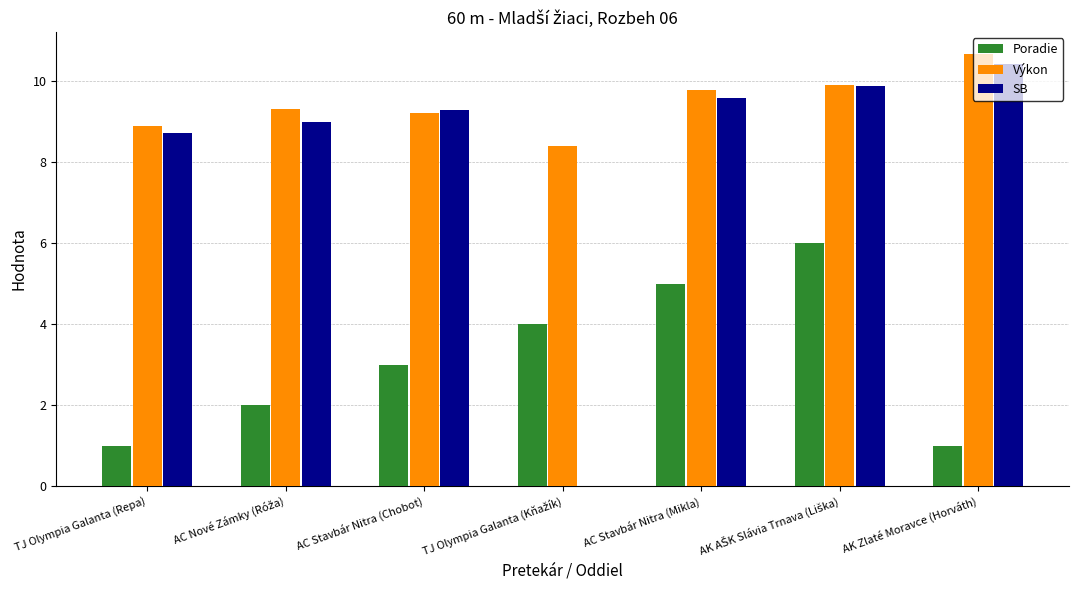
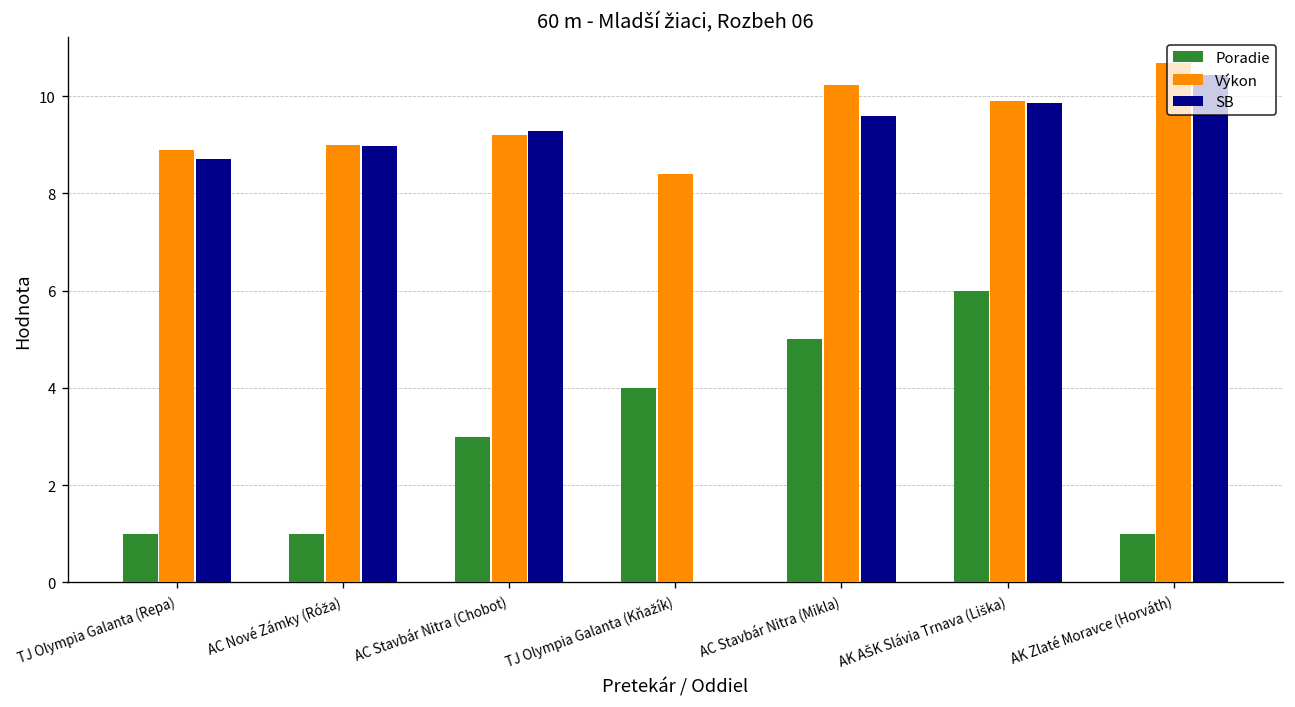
Poradie, AC Nové Zámky (Róža): 2 -> 1
Výkon, AC Nové Zámky (Róža): 9.3 -> 9.0
Výkon, AC Stavbár Nitra (Mikla): 9.8 -> 10.2
